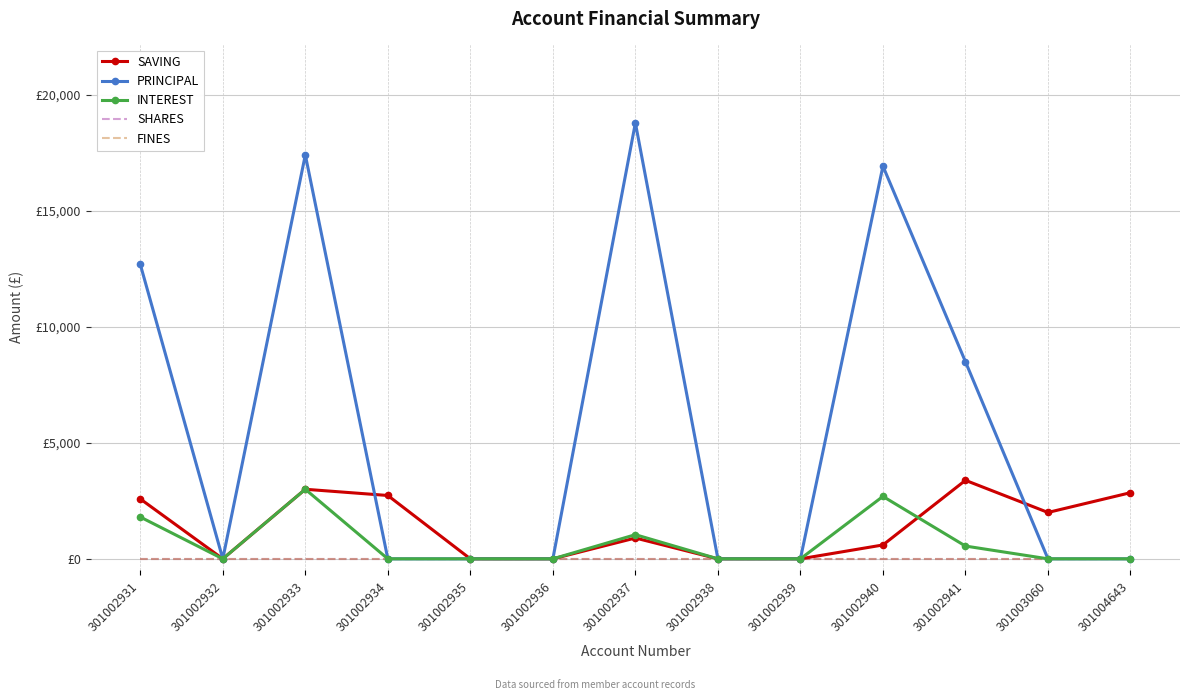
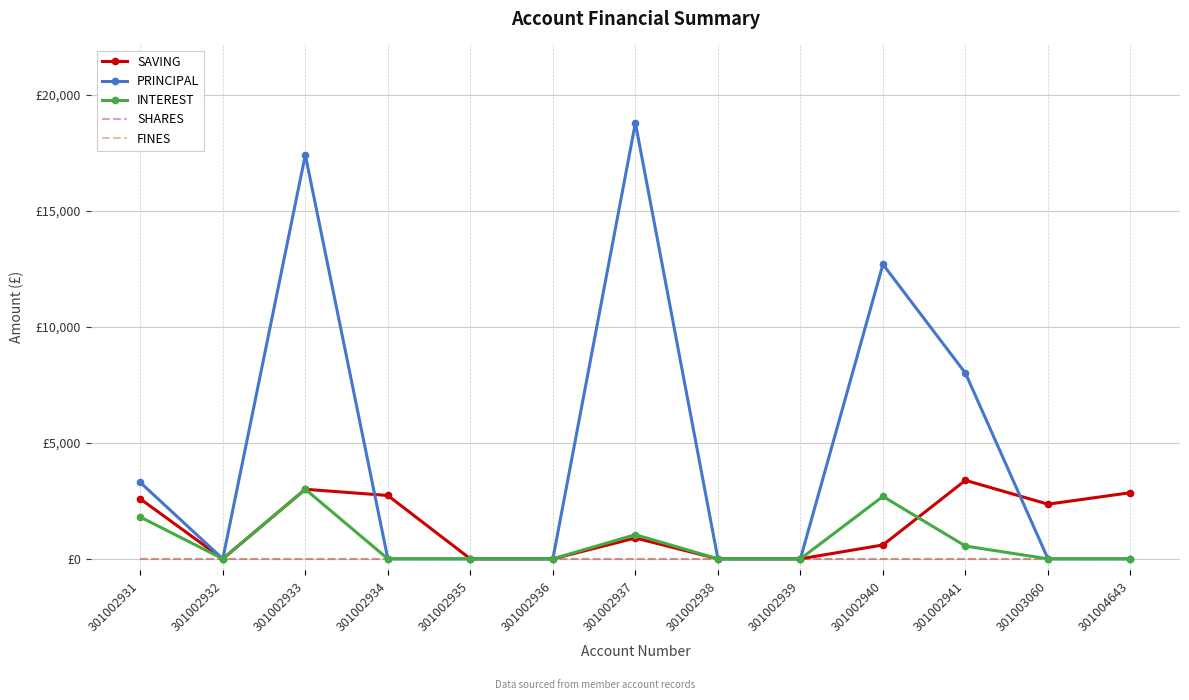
PRINCIPAL, 301002931: £12,700 -> £3,300
PRINCIPAL, 301002940: £16,900 -> £12,700
PRINCIPAL, 301002941: £8,500 -> £8,000
SAVING, 301003060: £2,000 -> £2,400
